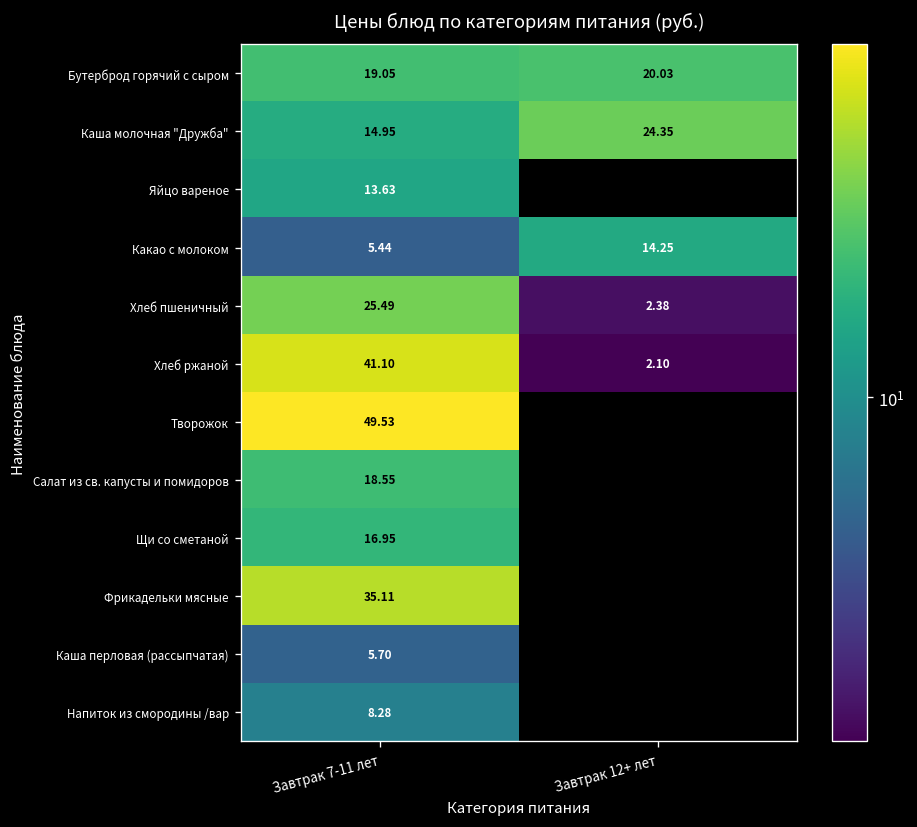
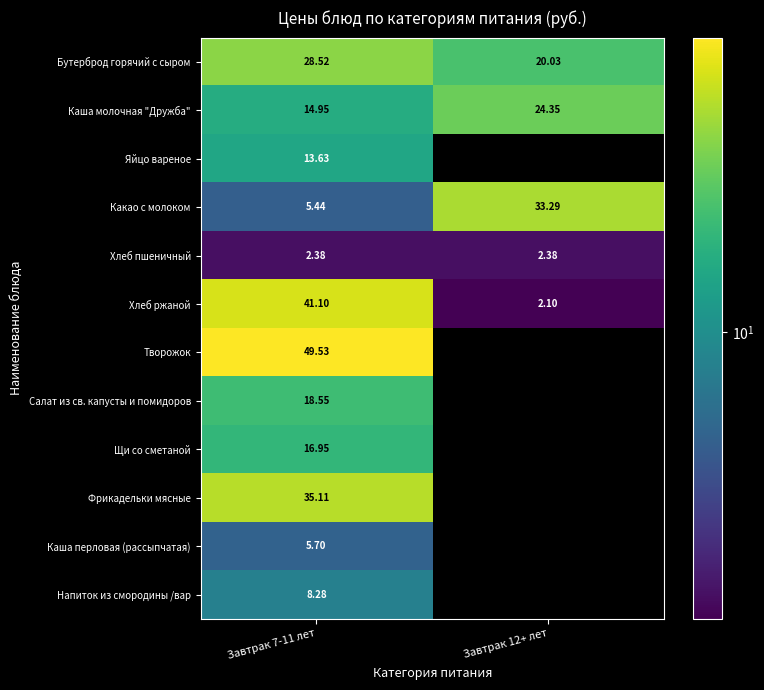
Бутерброд горячий с сыром, Завтрак 7-11 лет: 19.05 -> 28.52
Какао с молоком, Завтрак 12+ лет: 14.25 -> 33.29
Хлеб пшеничный, Завтрак 7-11 лет: 25.49 -> 2.38
